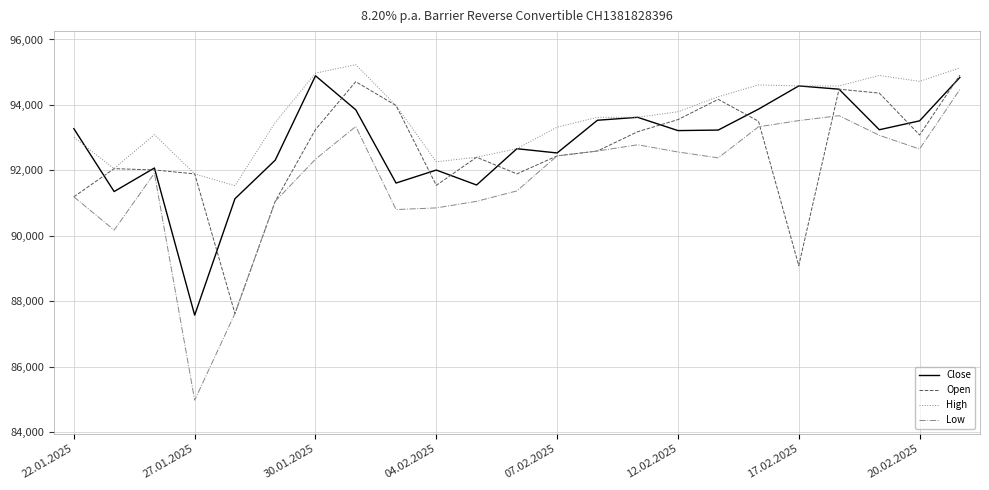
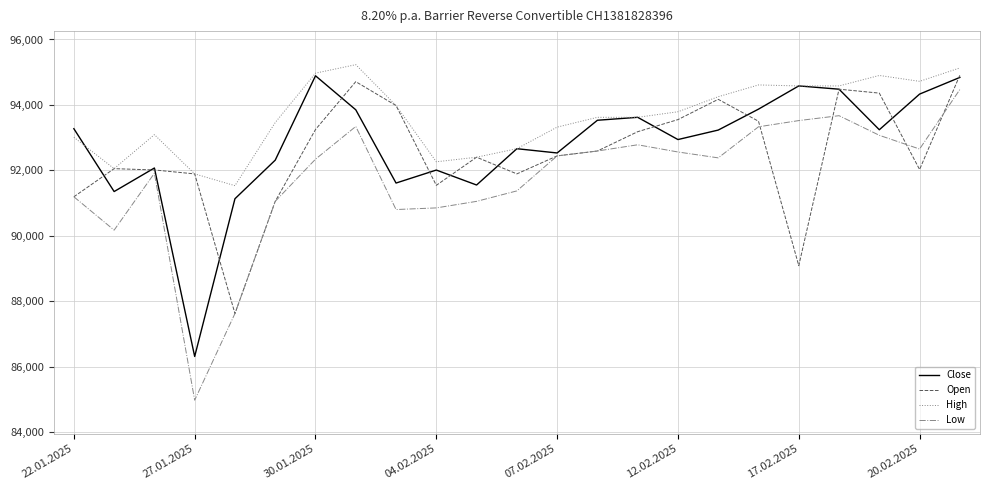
Close, 27.01.2025: 87,600 -> 86,300
Close, 12.02.2025: 93,200 -> 92,900
Close, 20.02.2025: 93,500 -> 94,300
Open, 20.02.2025: 93,100 -> 92,000
